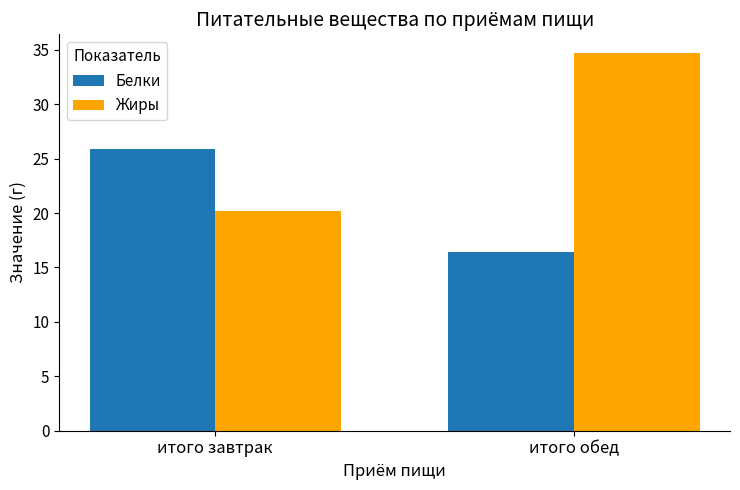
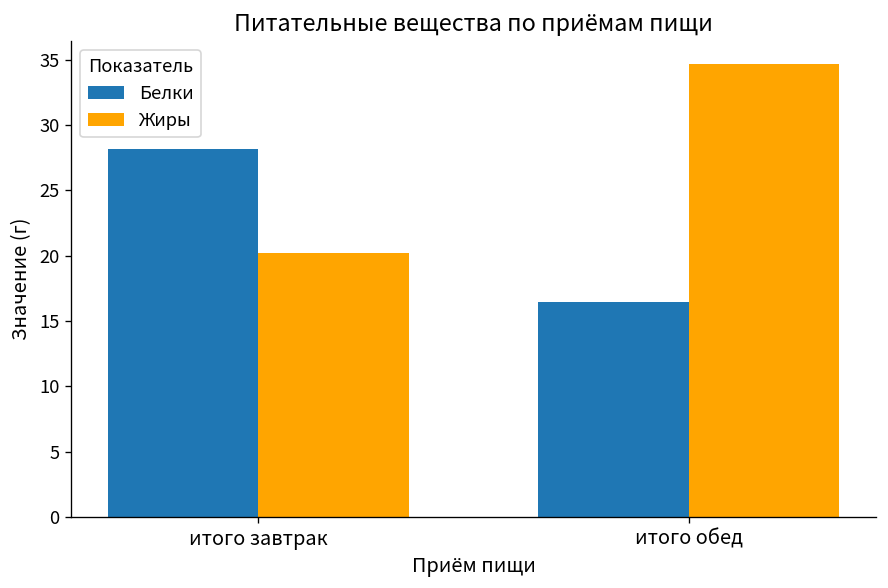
Белки, итого завтрак: 25.8 -> 28.2
